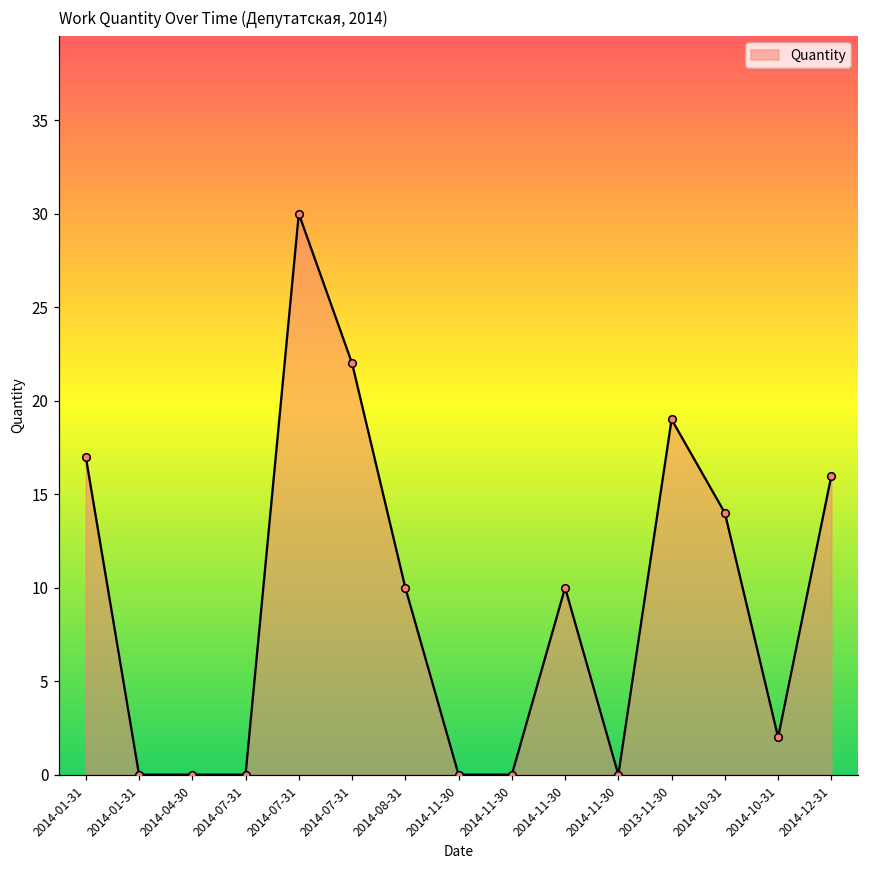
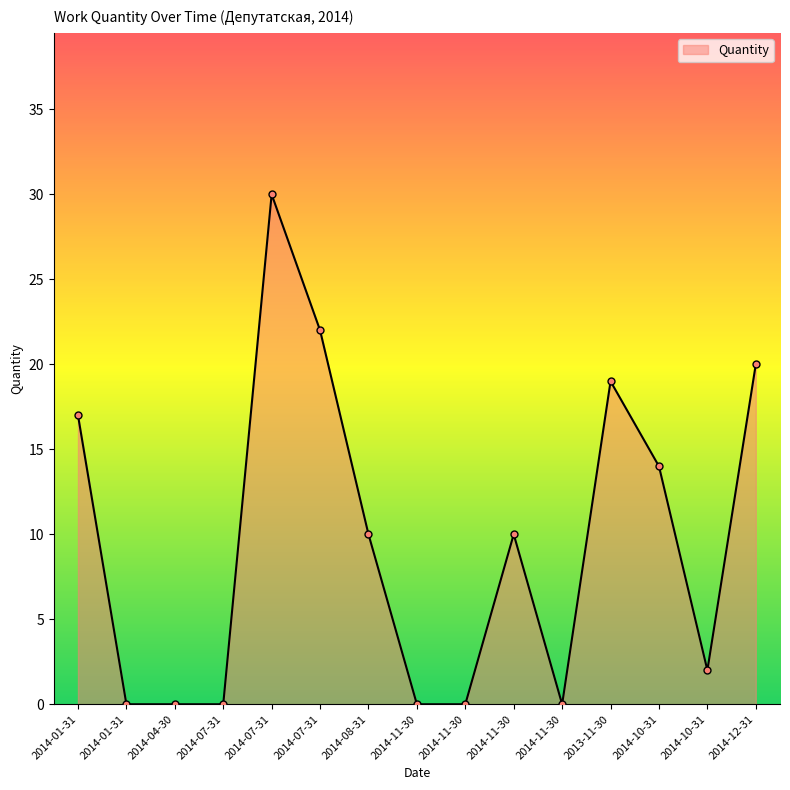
2014-12-31: 16 -> 20
